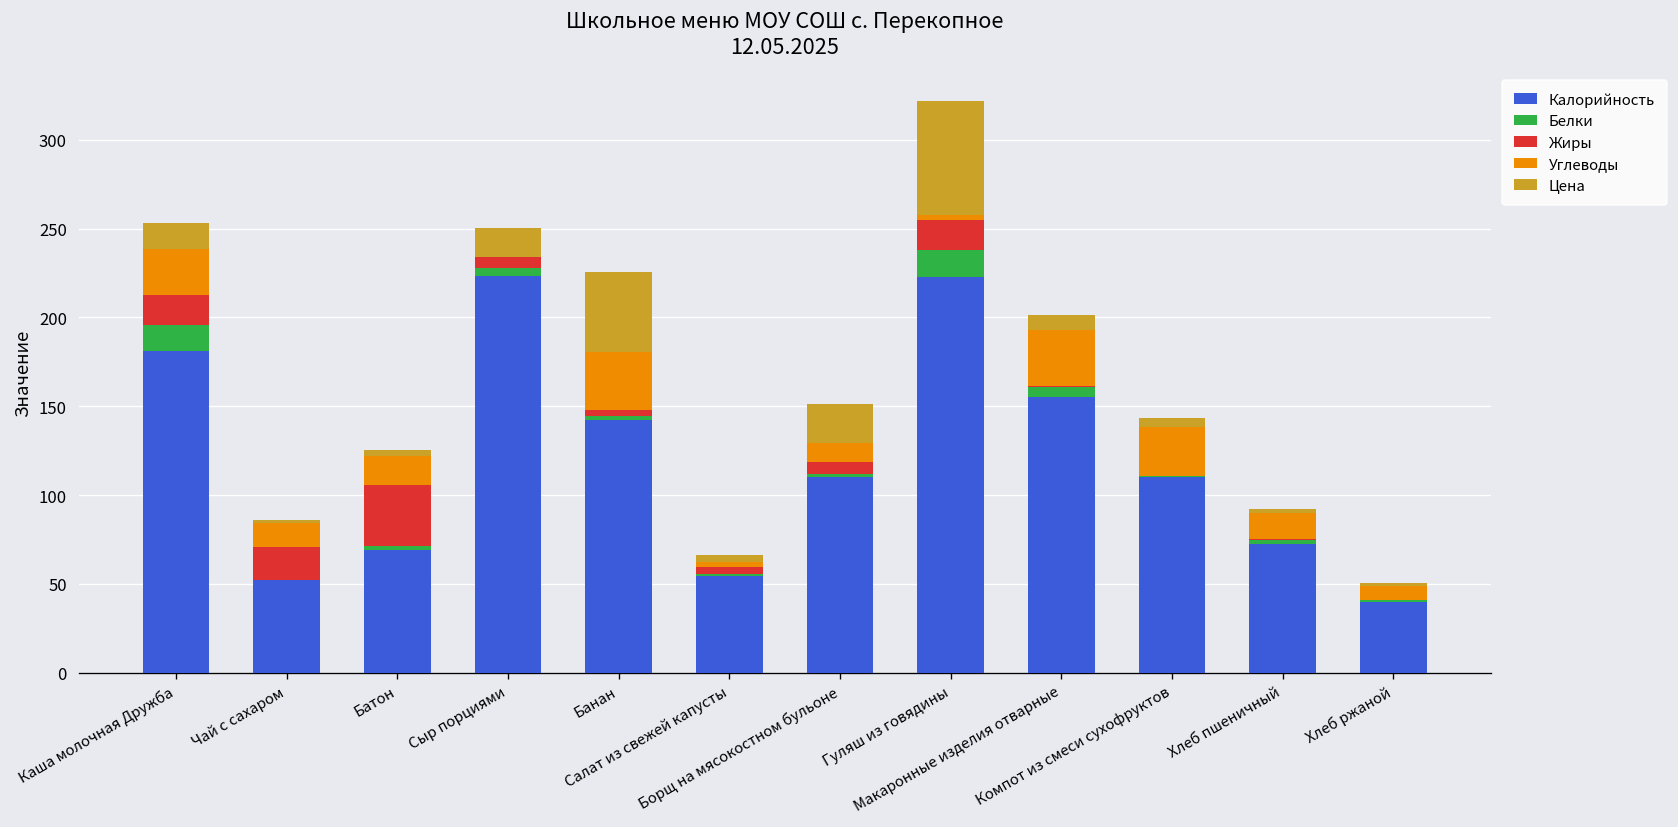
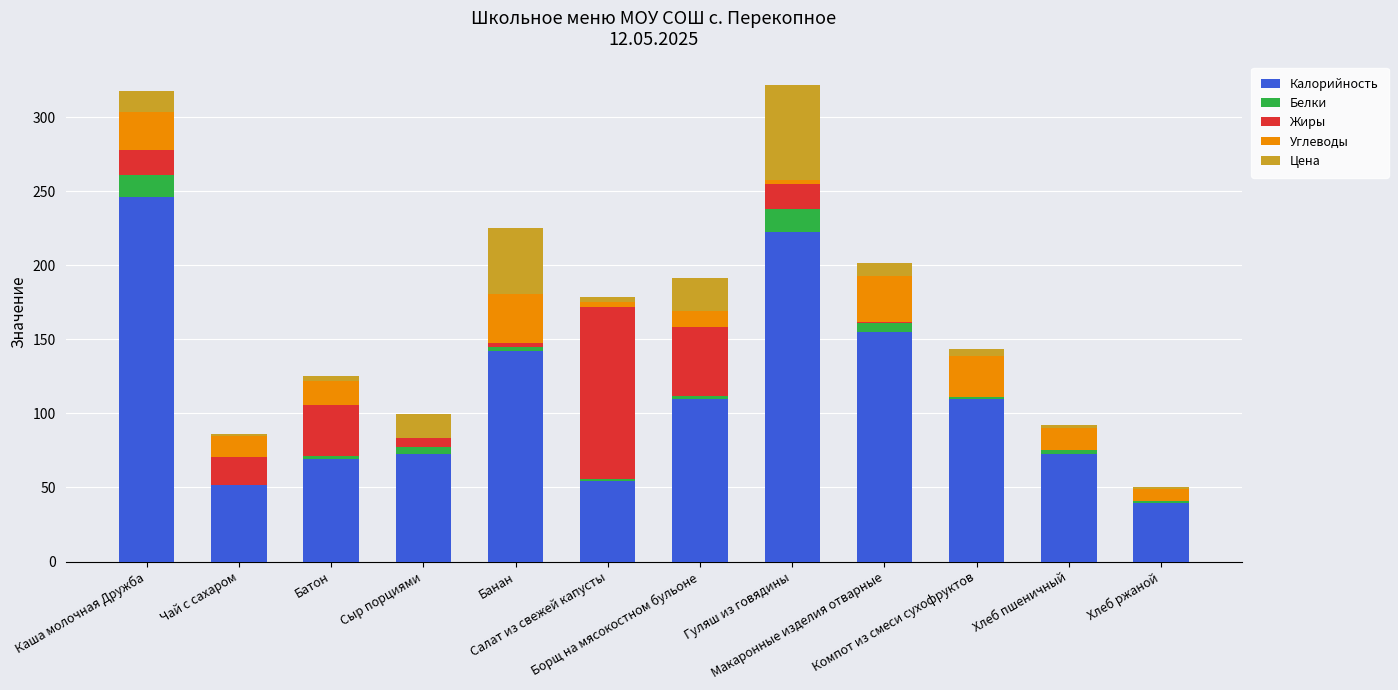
Калорийность, Каша молочная Дружба: 181 -> 246
Калорийность, Сыр порциями: 223 -> 73
Жиры, Салат из свежей капусты: 4 -> 117
Жиры, Борщ на мясокостном бульоне: 7 -> 47
